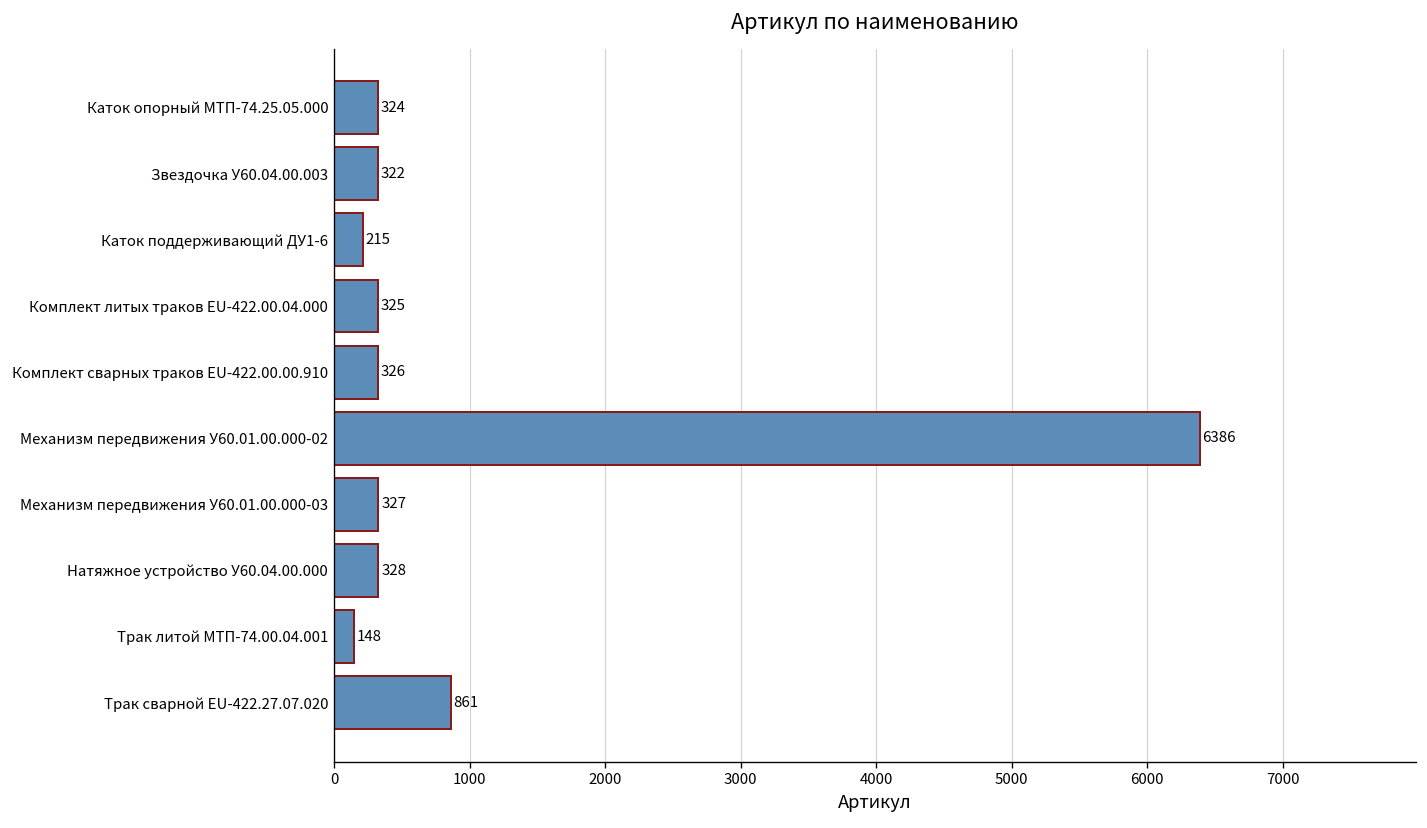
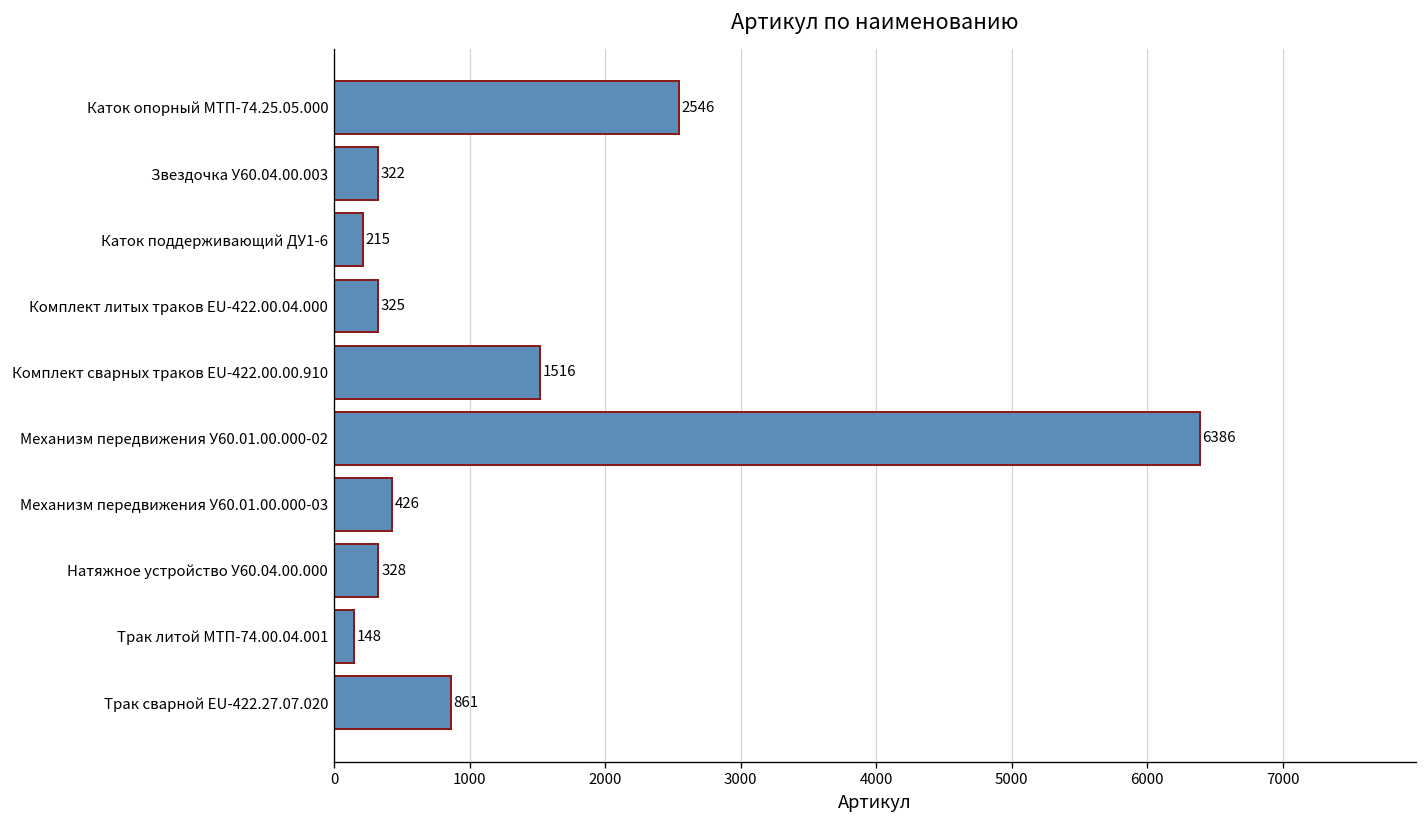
Каток опорный МТП-74.25.05.000: 324 -> 2546
Комплект сварных траков EU-422.00.00.910: 326 -> 1516
Механизм передвижения У60.01.00.000-03: 327 -> 426
